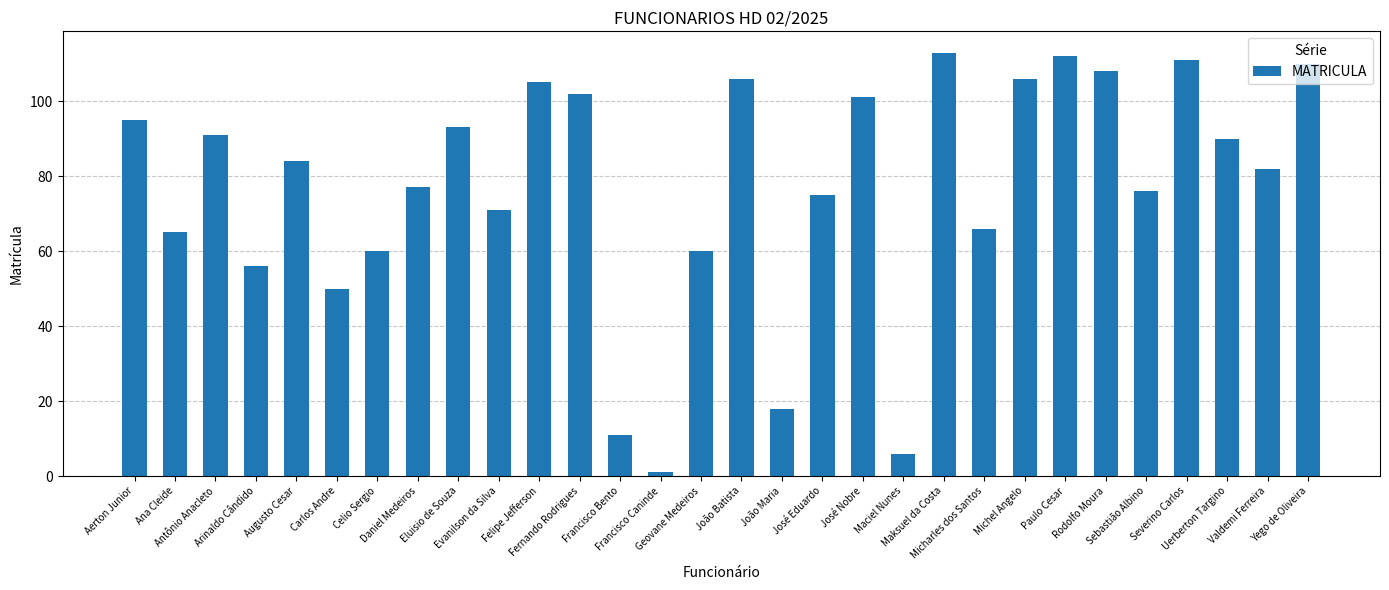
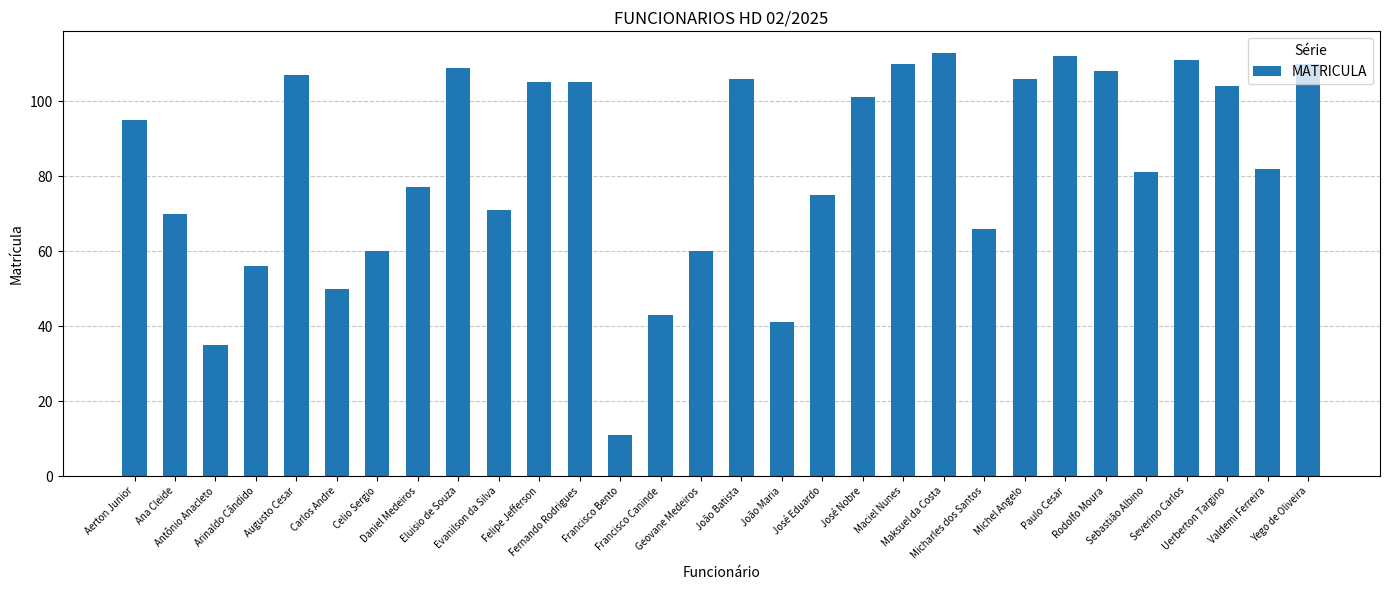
Ana Cleide: 65 -> 70
Antônio Anacleto: 91 -> 35
Augusto Cesar: 84 -> 107
Eluisio de Souza: 93 -> 109
Fernando Rodrigues: 102 -> 105
Francisco Caninde: 1 -> 43
João Maria: 18 -> 41
Maciel Nunes: 6 -> 110
Sebastião Albino: 76 -> 81
Uerberton Targino: 90 -> 104
